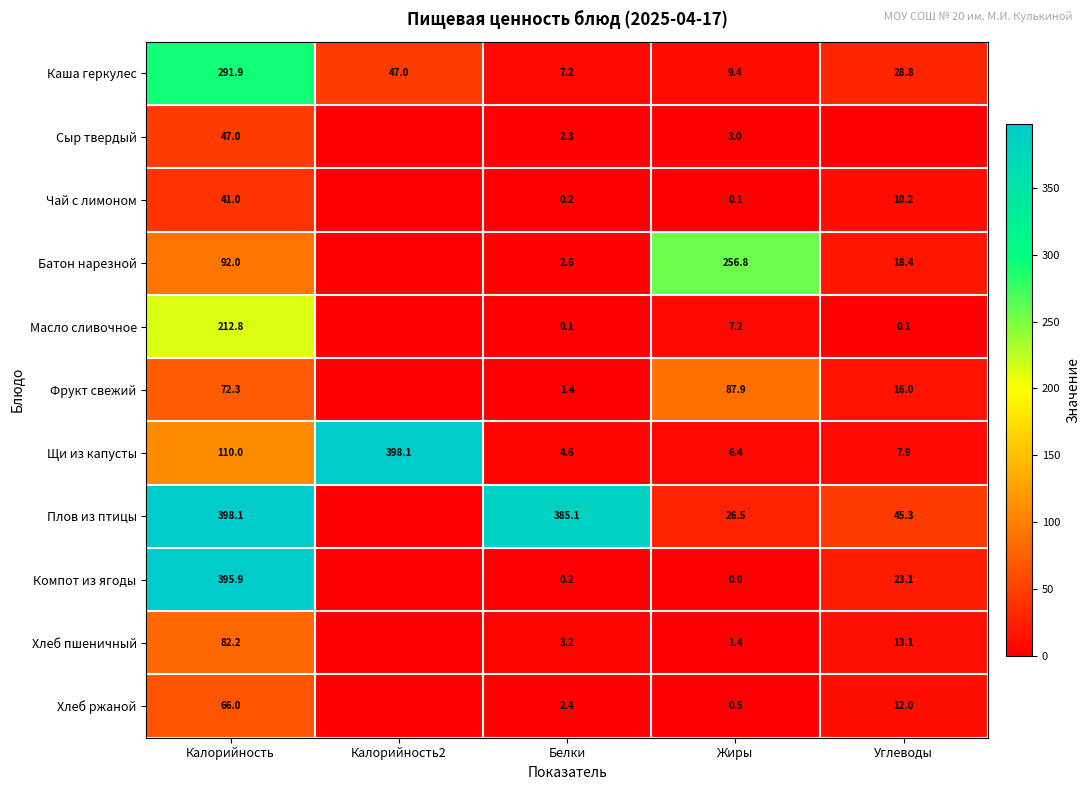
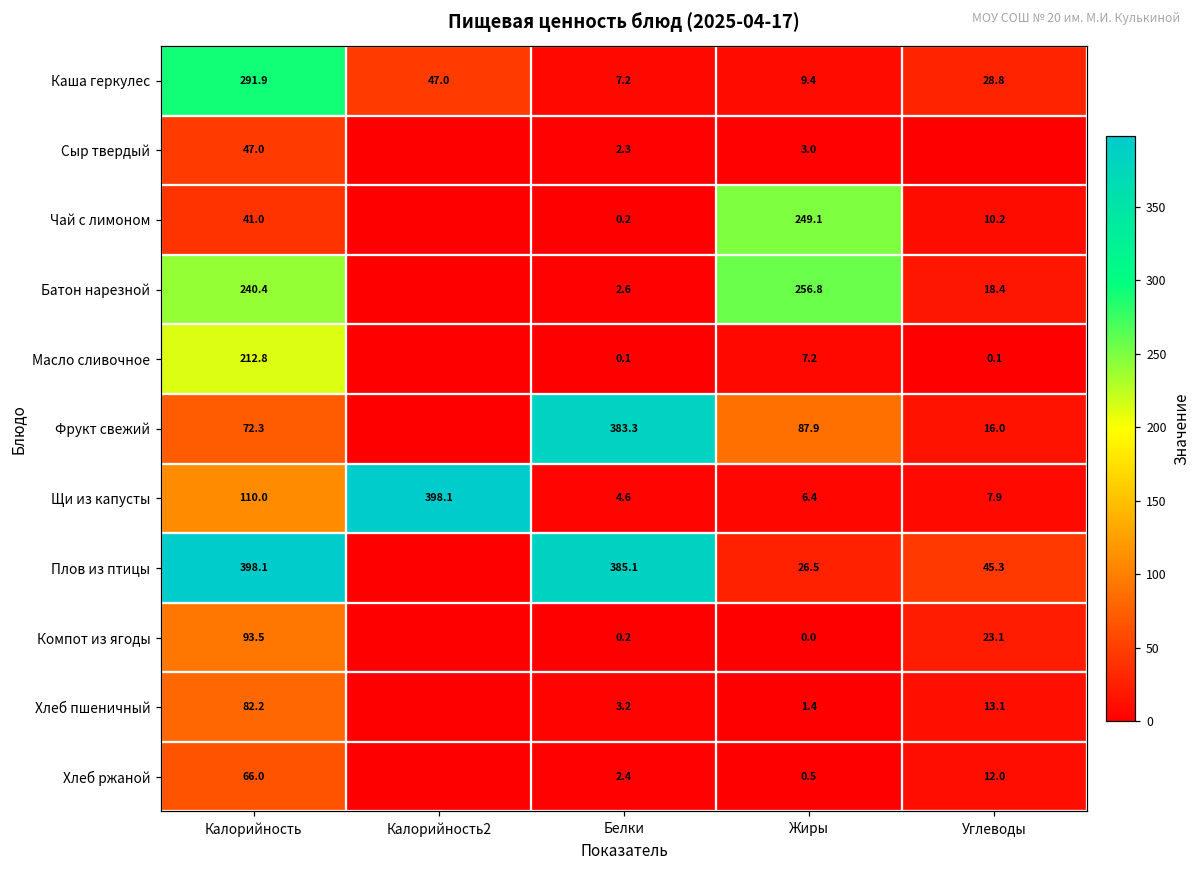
Чай с лимоном, Жиры: 0.1 -> 249.1
Батон нарезной, Калорийность: 92.0 -> 240.4
Фрукт свежий, Белки: 1.4 -> 383.3
Компот из ягоды, Калорийность: 395.9 -> 93.5
